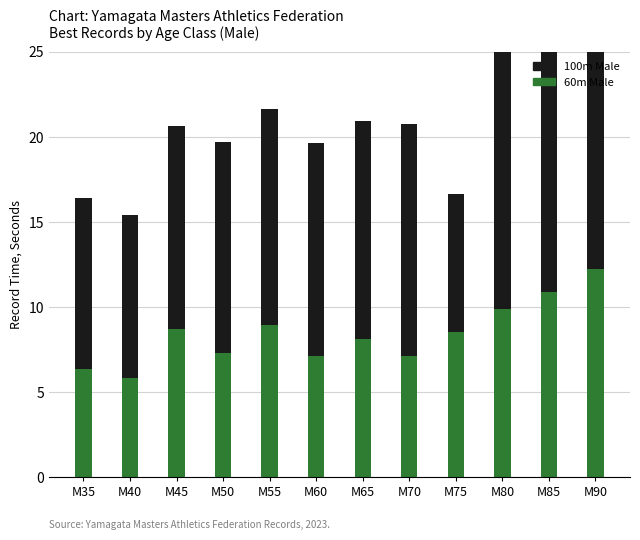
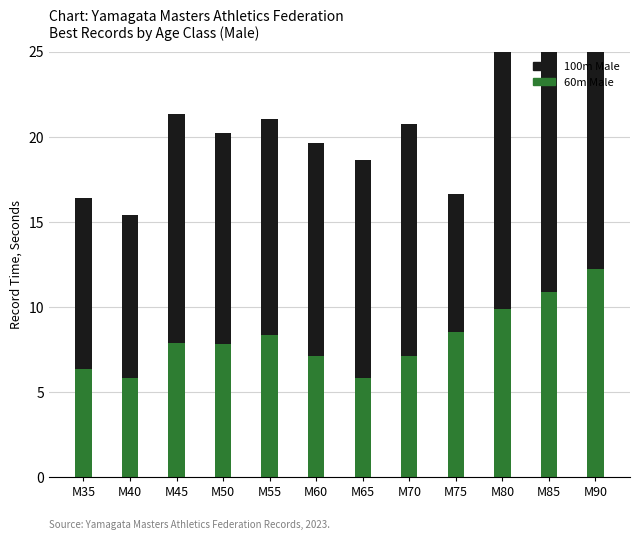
60m Male, M45: 8.7 -> 7.9
100m Male, M45: 11.9 -> 13.4
60m Male, M50: 7.3 -> 7.8
60m Male, M55: 8.9 -> 8.4
60m Male, M65: 8.1 -> 5.8
